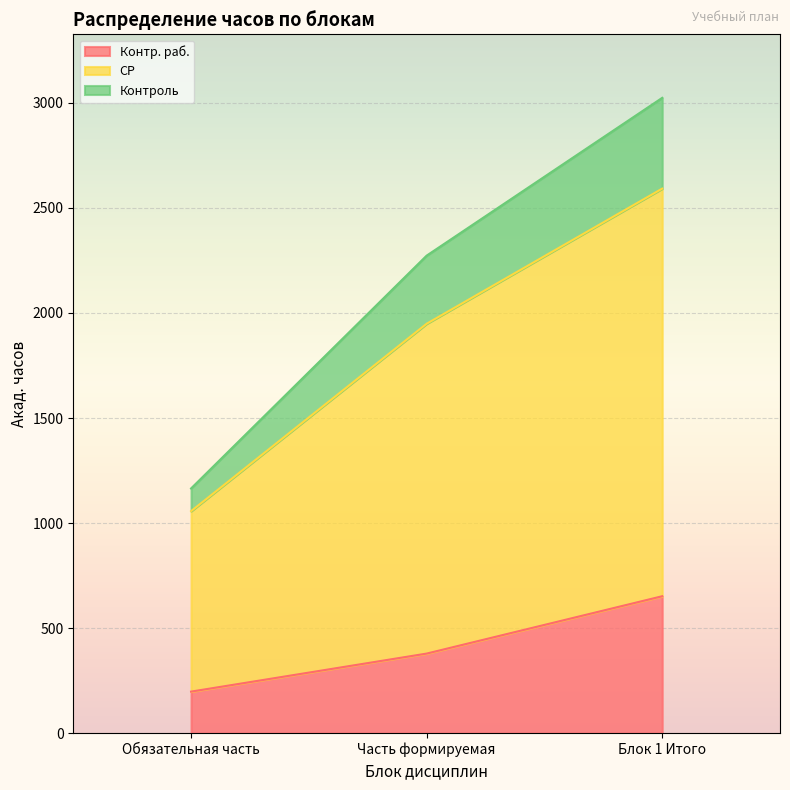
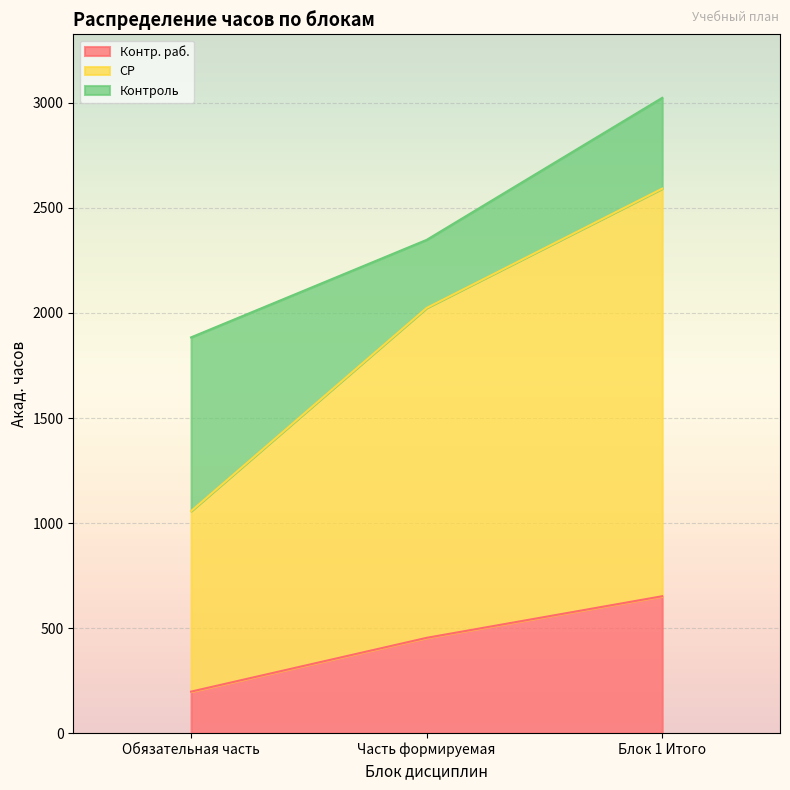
Контроль, Обязательная часть: 110 -> 830
Контр. раб., Часть формируемая: 380 -> 450
